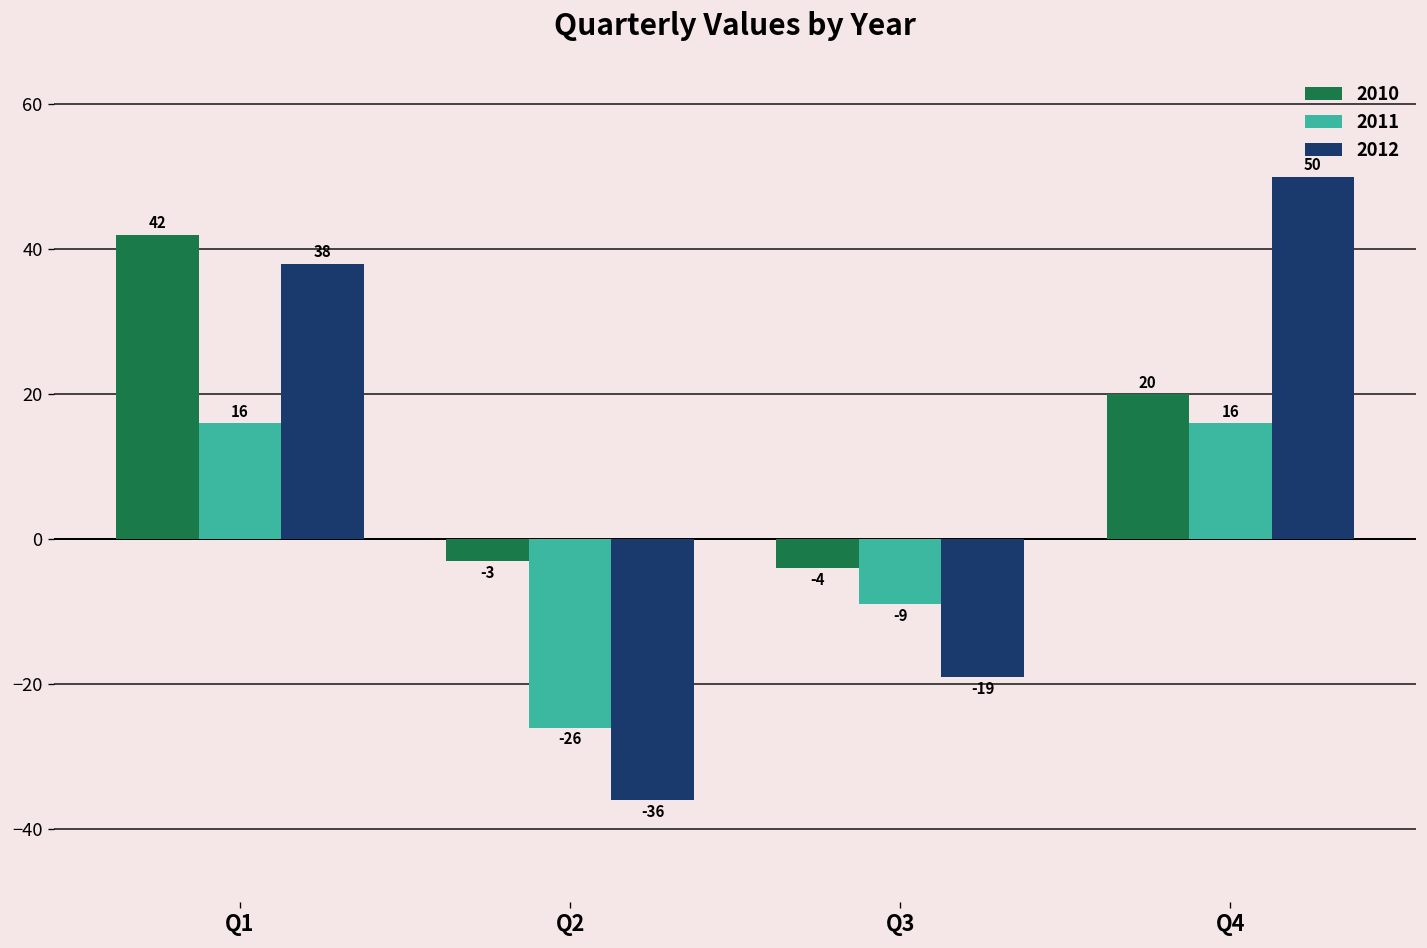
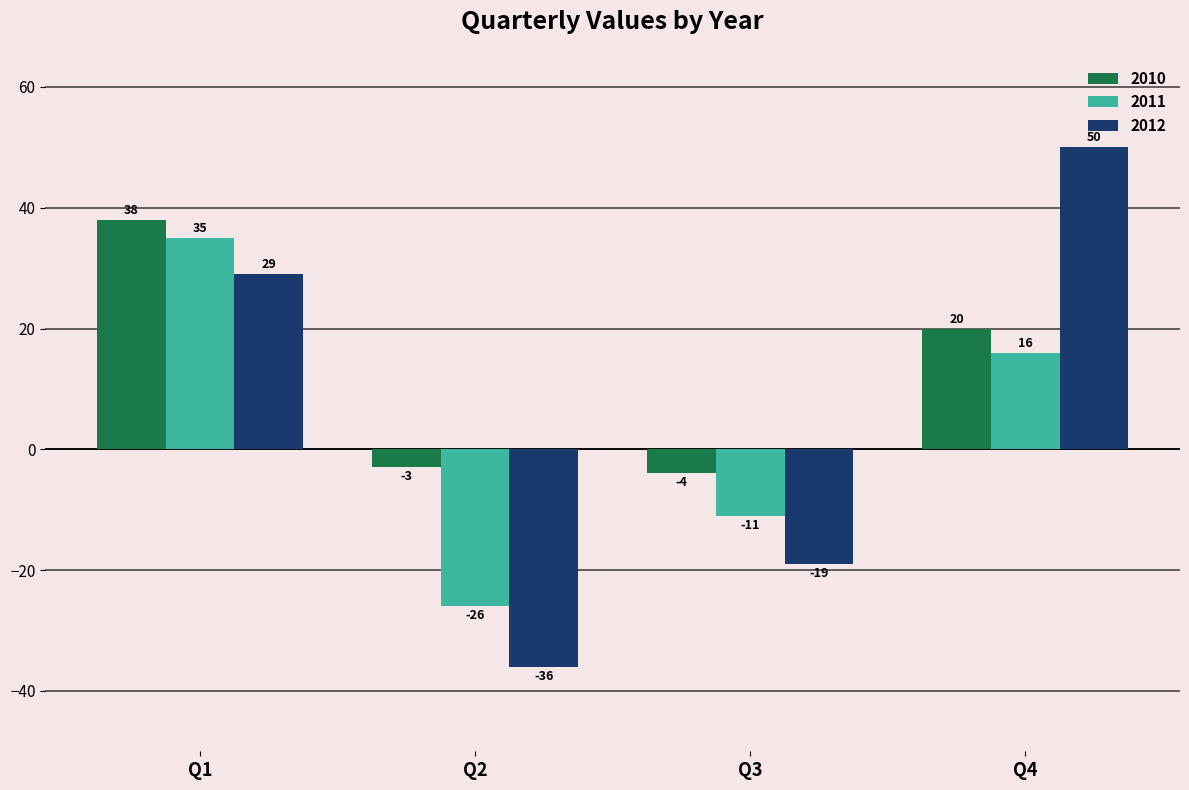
2010, Q1: 42 -> 38
2011, Q1: 16 -> 35
2012, Q1: 38 -> 29
2011, Q3: -9 -> -11
